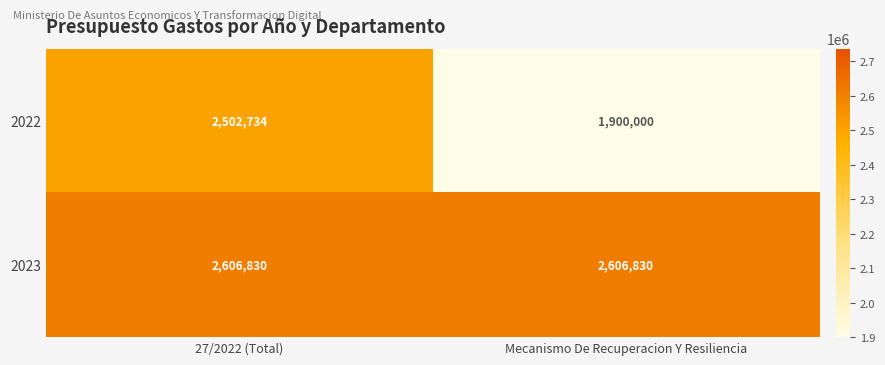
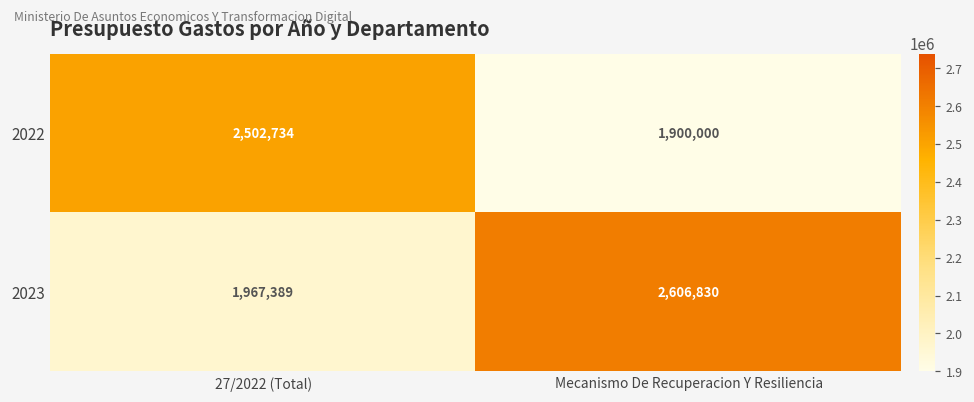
2023, 27/2022 (Total): 2,606,830 -> 1,967,389
